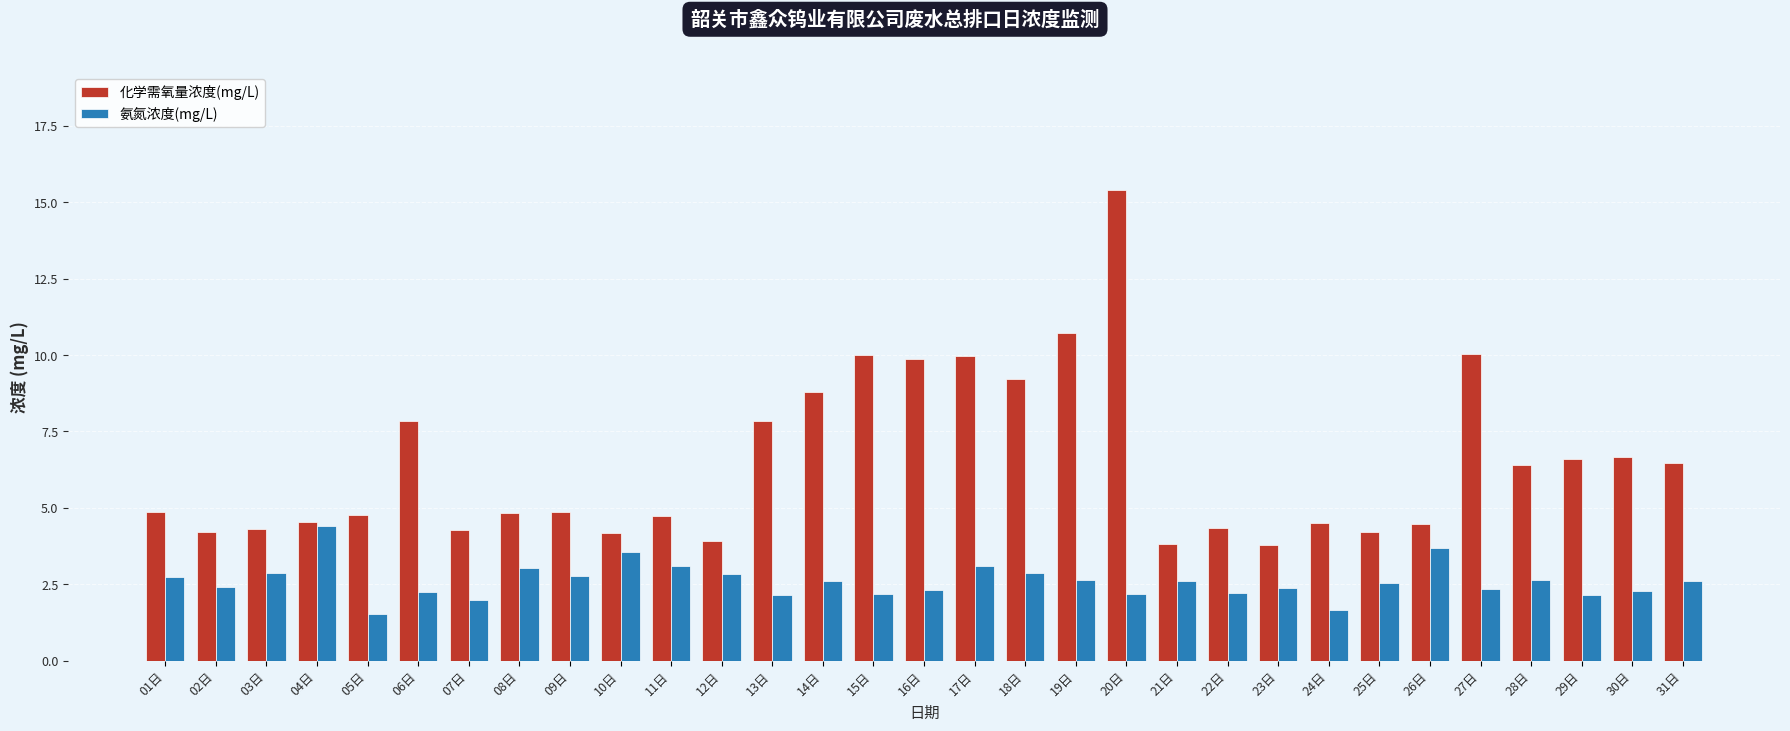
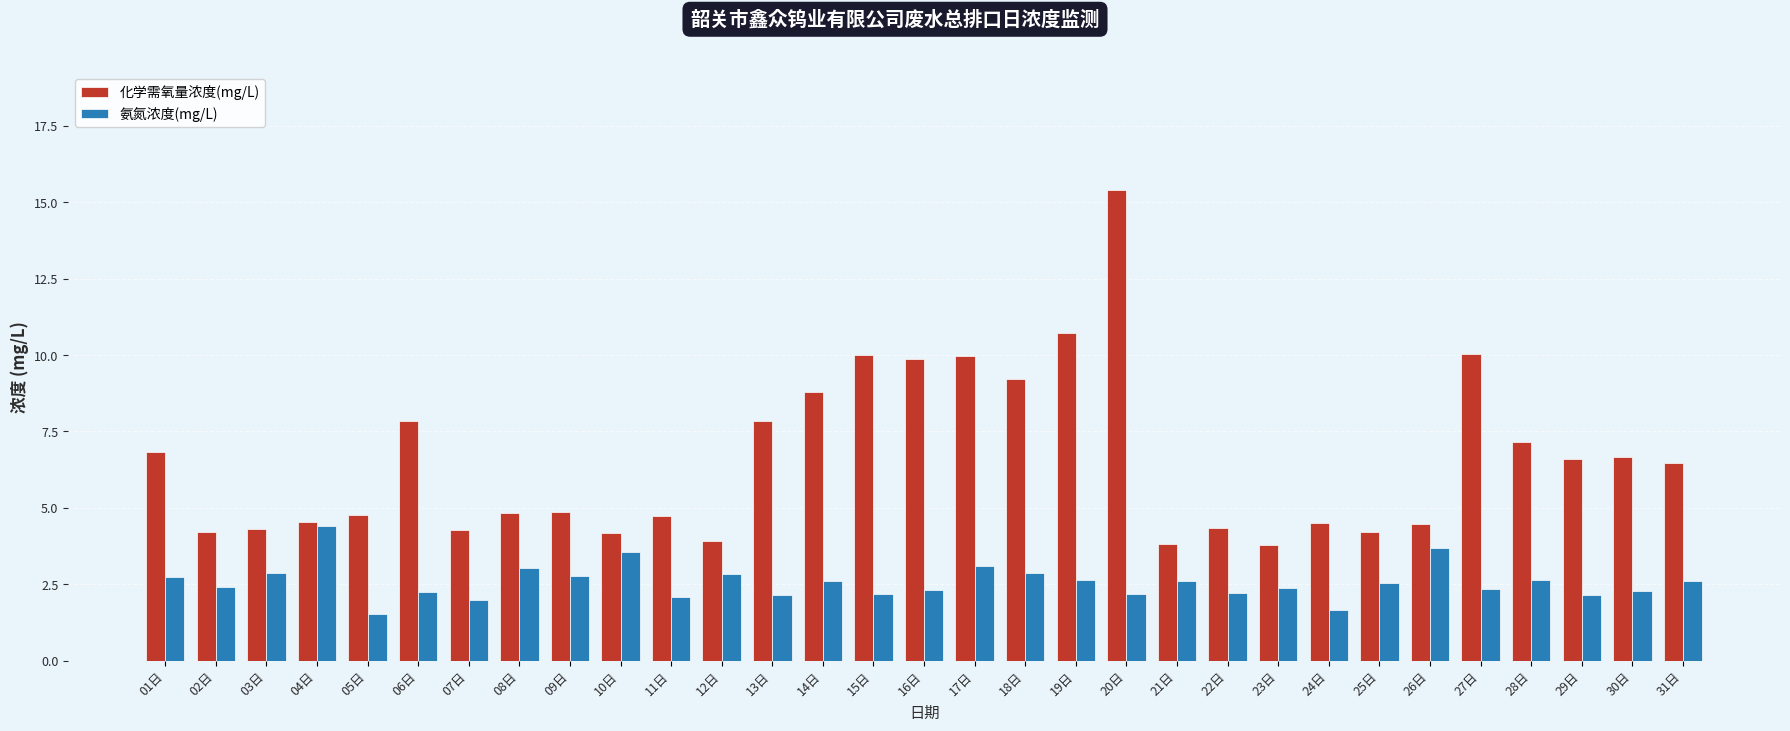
化学需氧量浓度(mg/L), 01日: 4.9 -> 6.8
氨氮浓度(mg/L), 11日: 3.1 -> 2.1
化学需氧量浓度(mg/L), 28日: 6.4 -> 7.2
